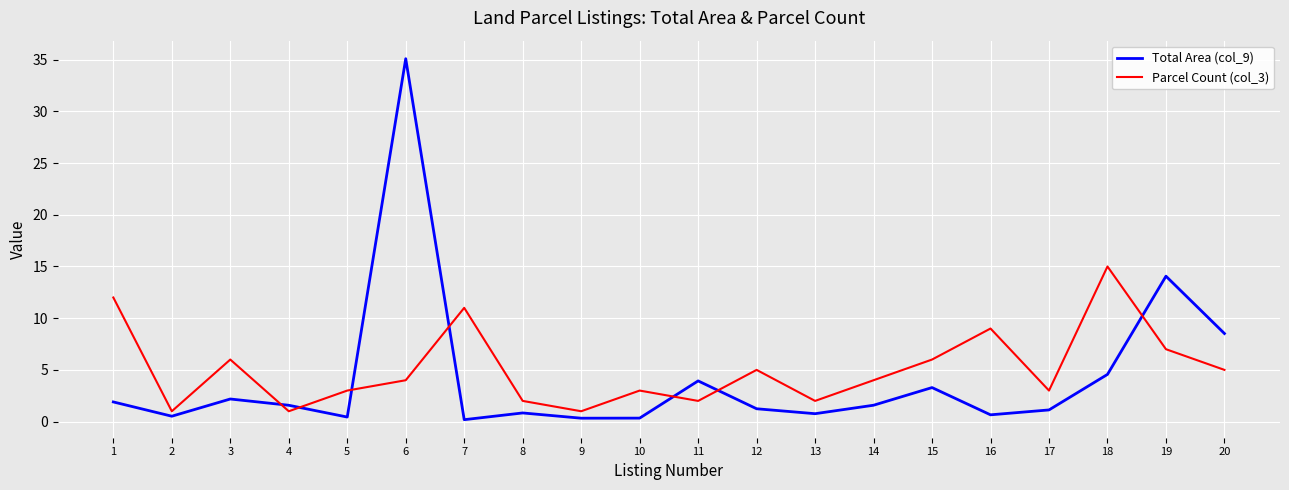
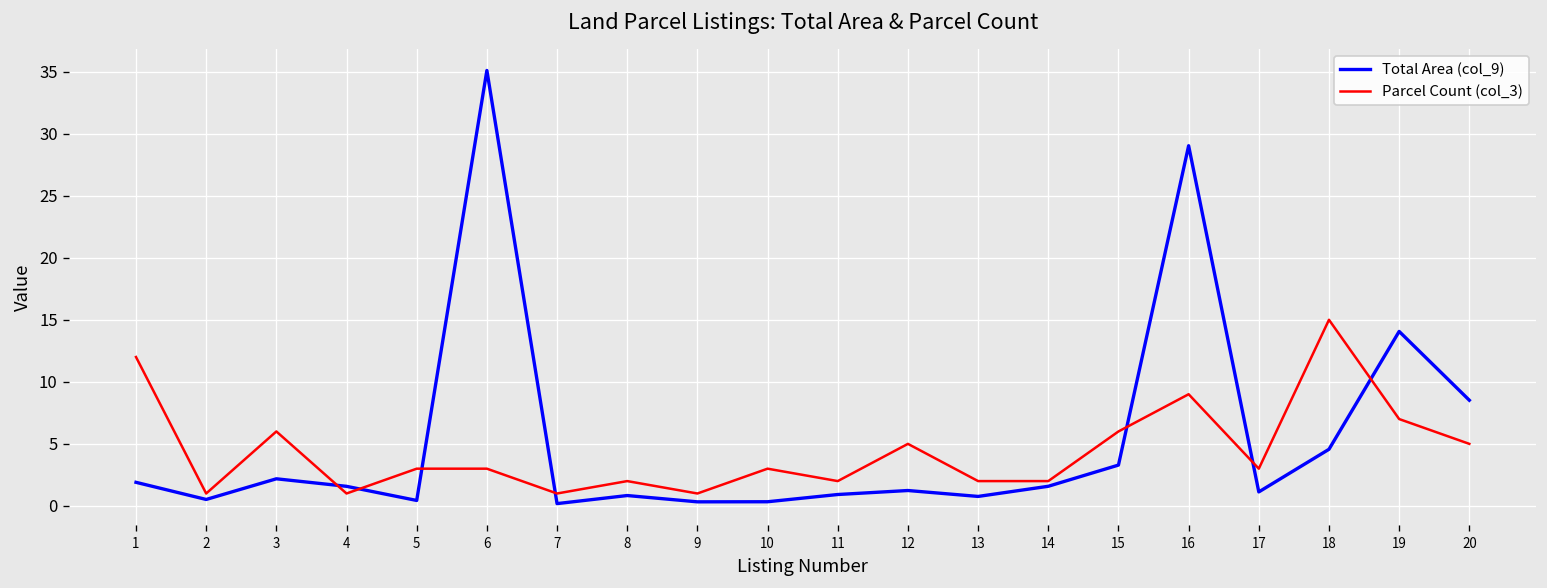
Parcel Count (col_3), 6: 4 -> 3
Parcel Count (col_3), 7: 11 -> 1
Total Area (col_9), 11: 3.9 -> 0.9
Parcel Count (col_3), 14: 4 -> 2
Total Area (col_9), 16: 0.7 -> 29.0
